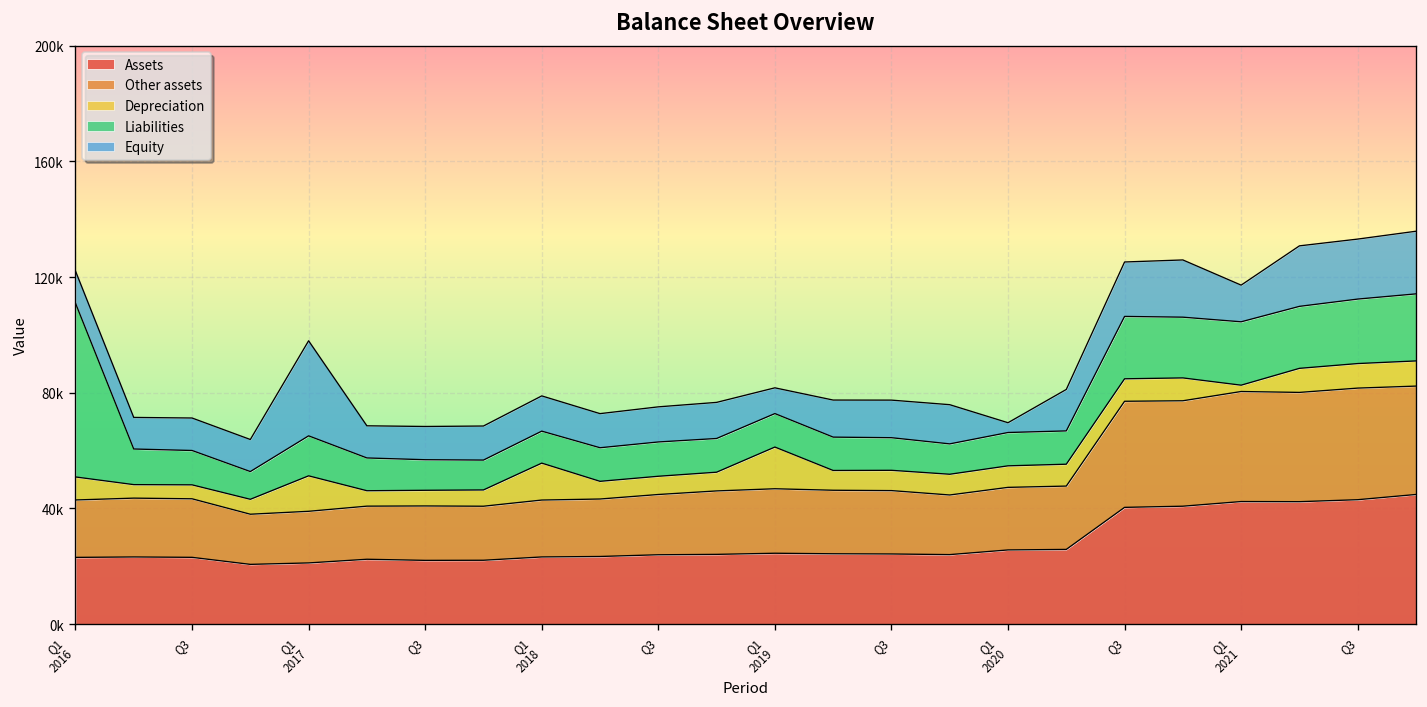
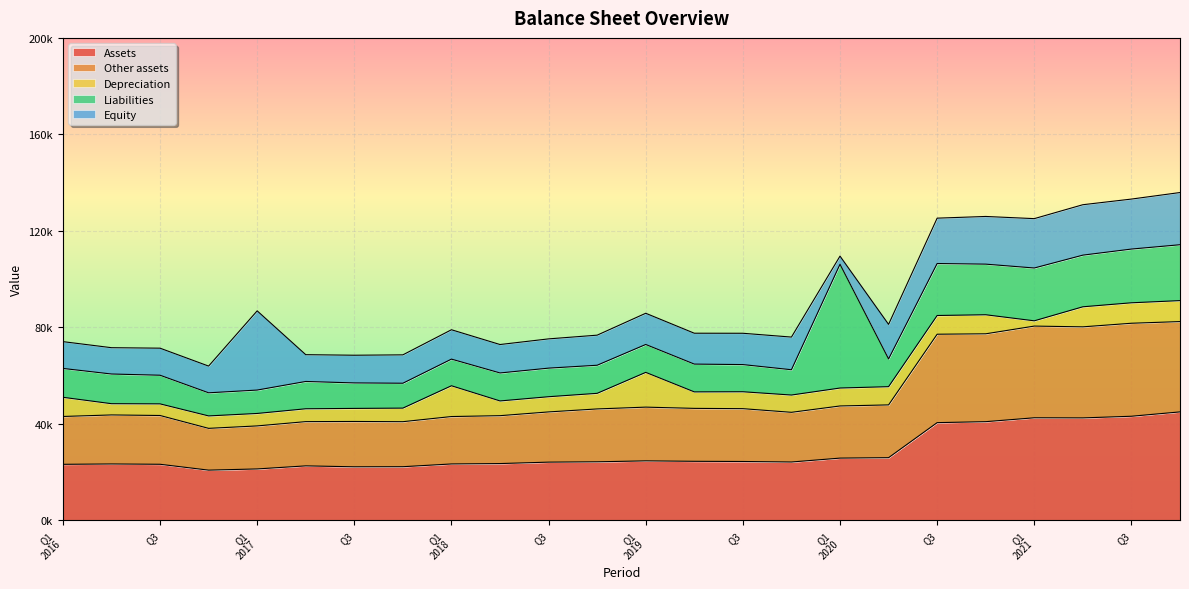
Liabilities, Q1 2016: 60000 -> 12000
Depreciation, Q1 2017: 12000 -> 5000
Liabilities, Q1 2017: 14000 -> 10000
Equity, Q1 2019: 9000 -> 13000
Liabilities, Q1 2020: 12000 -> 51000
Equity, Q1 2021: 13000 -> 20000
